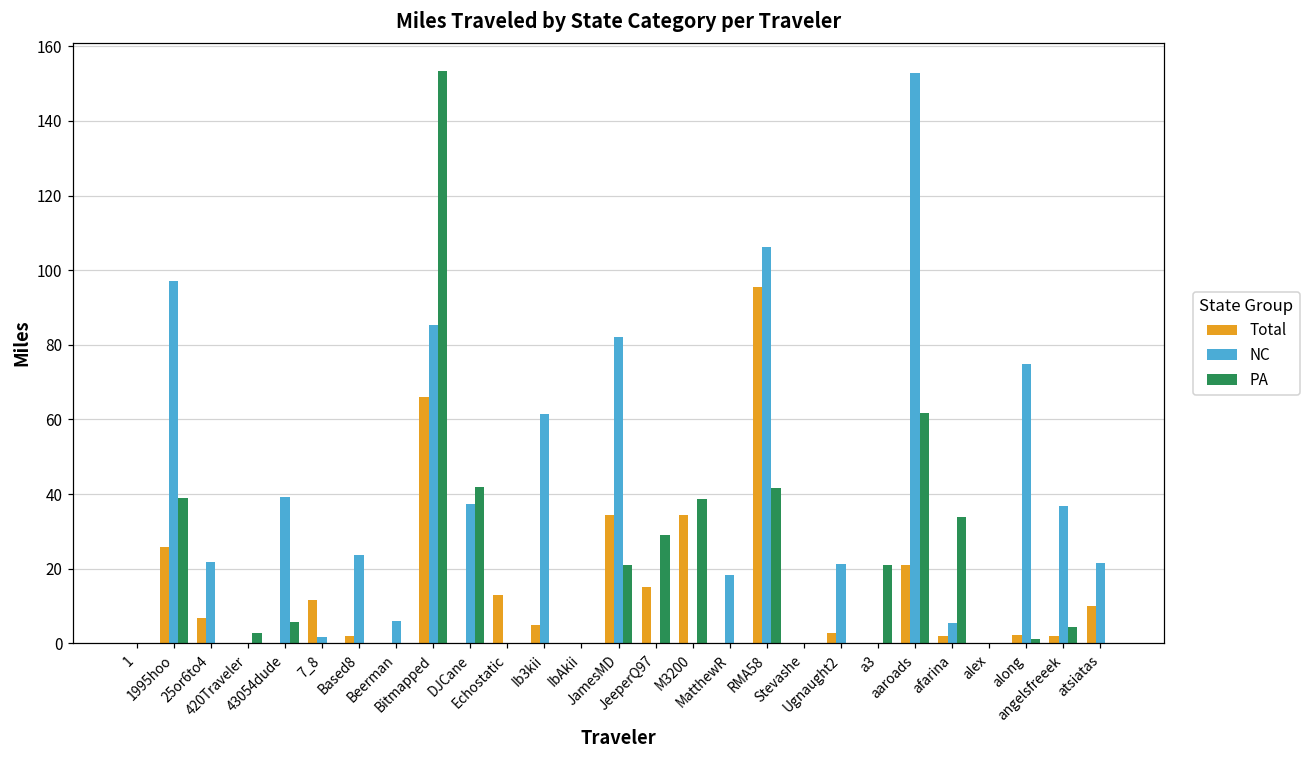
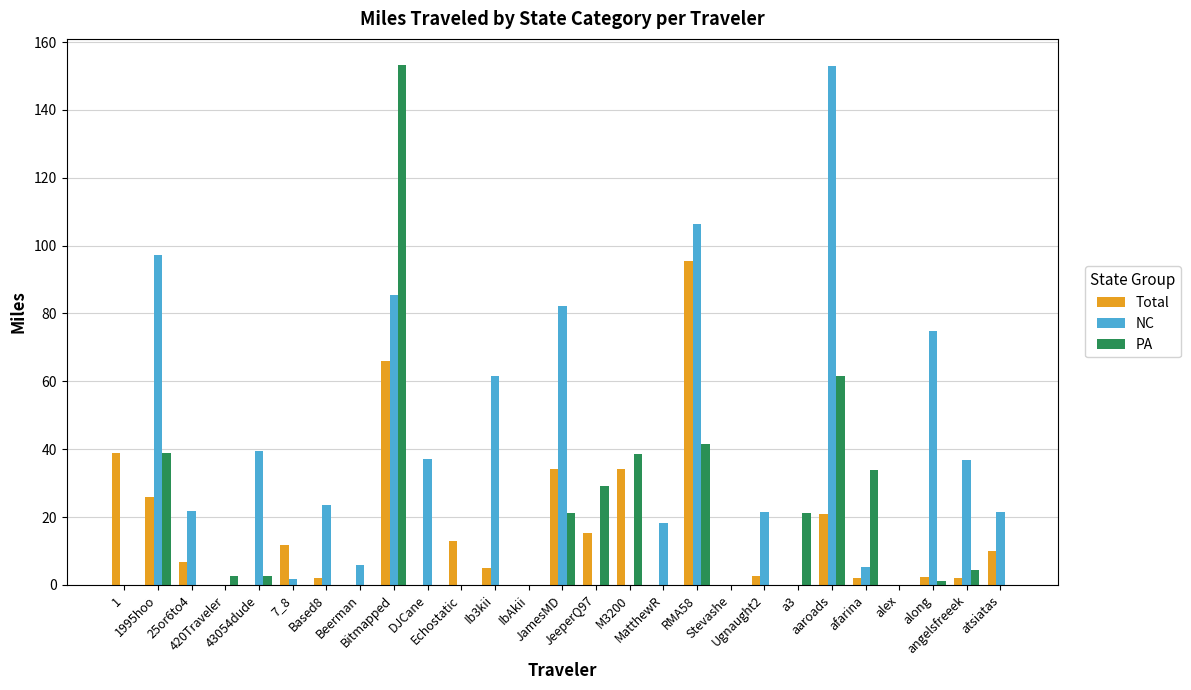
Total, 1: 0 -> 39
PA, 43054dude: 6 -> 3
PA, DJCane: 42 -> 0
